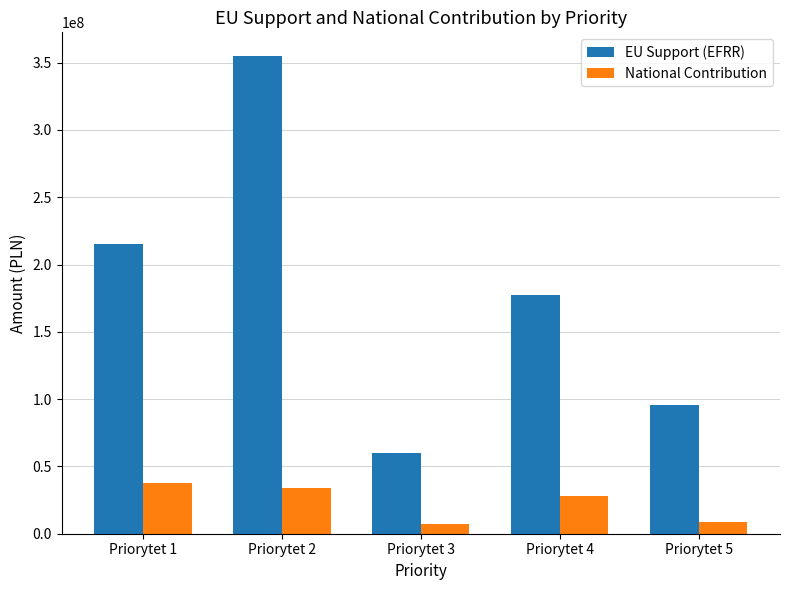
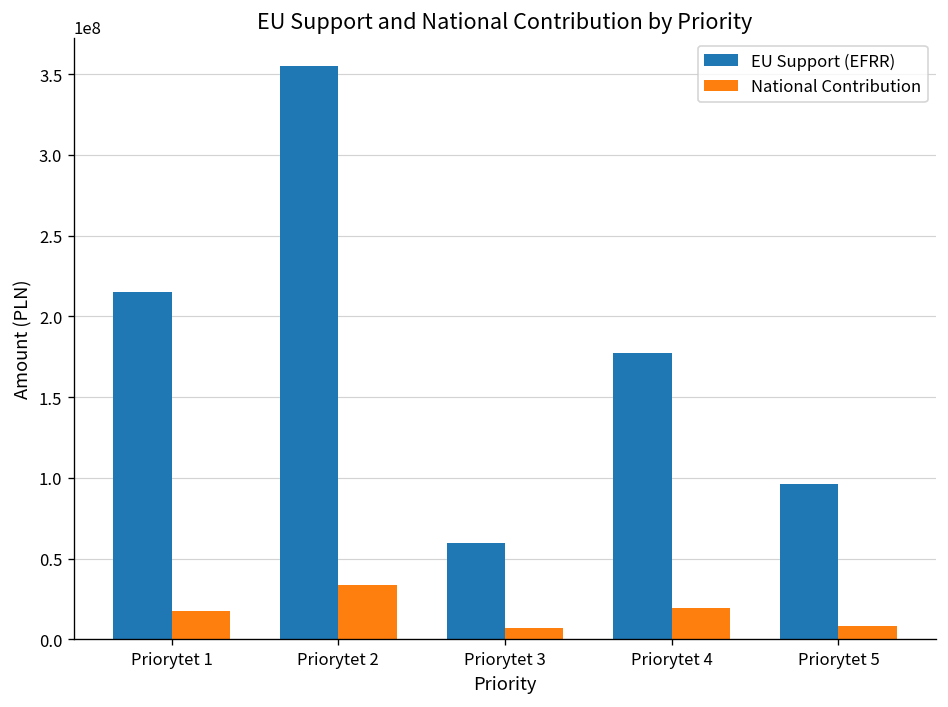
National Contribution, Priorytet 1: 38000000 -> 18000000
National Contribution, Priorytet 4: 28000000 -> 20000000
